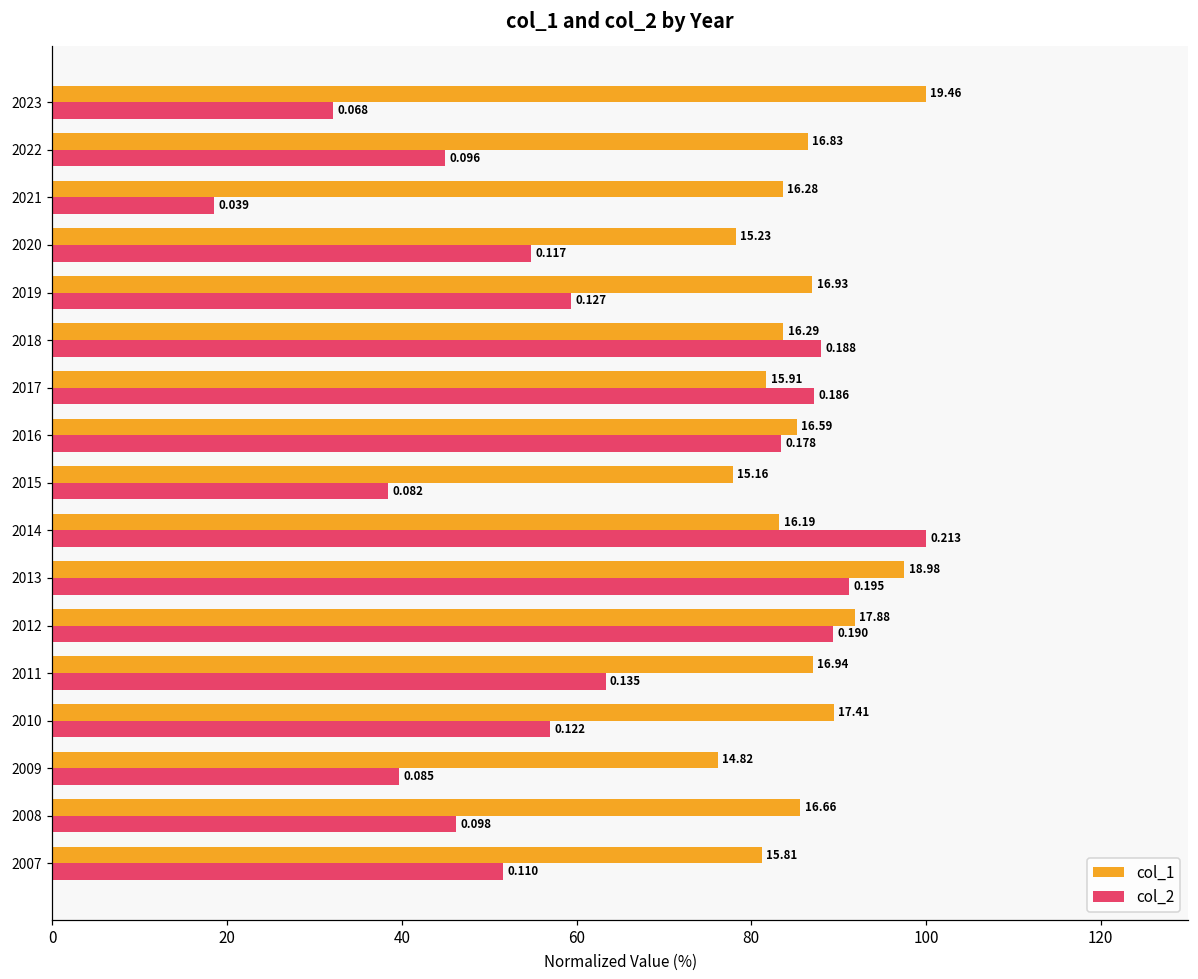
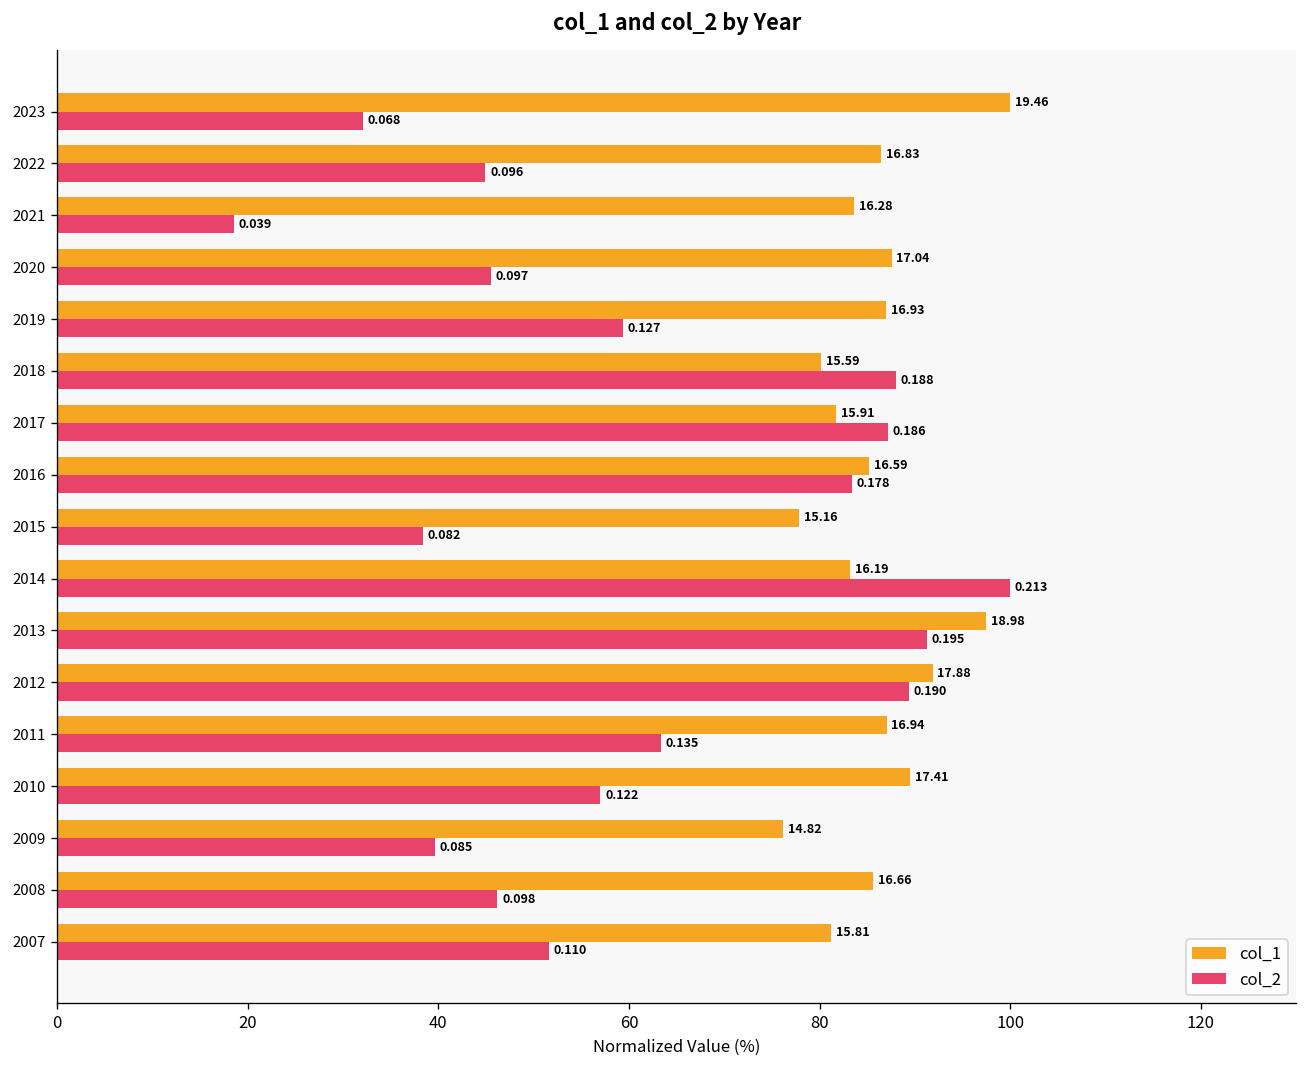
col_1, 2020: 15.23 -> 17.04
col_2, 2020: 0.117 -> 0.097
col_1, 2018: 16.29 -> 15.59
